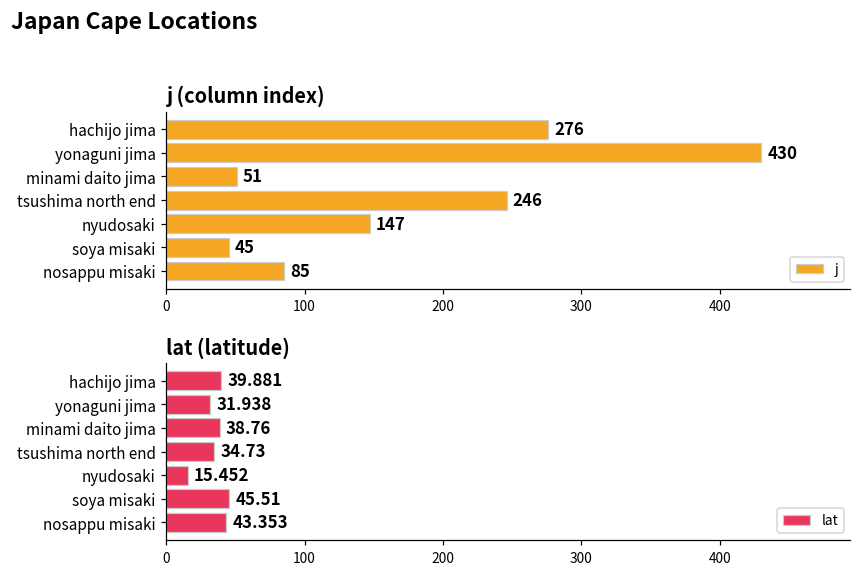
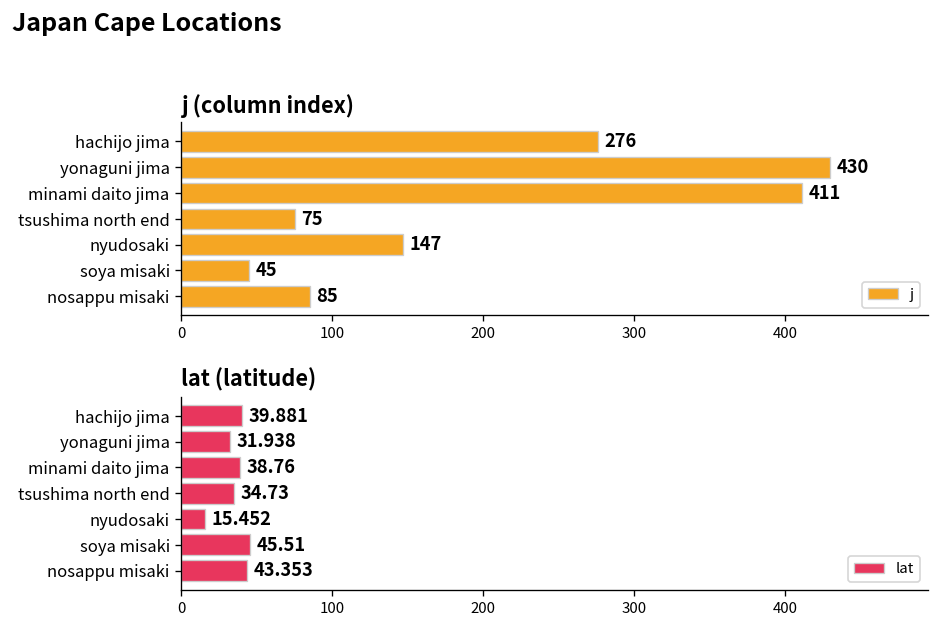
j (column index), minami daito jima: 51 -> 411
j (column index), tsushima north end: 246 -> 75
